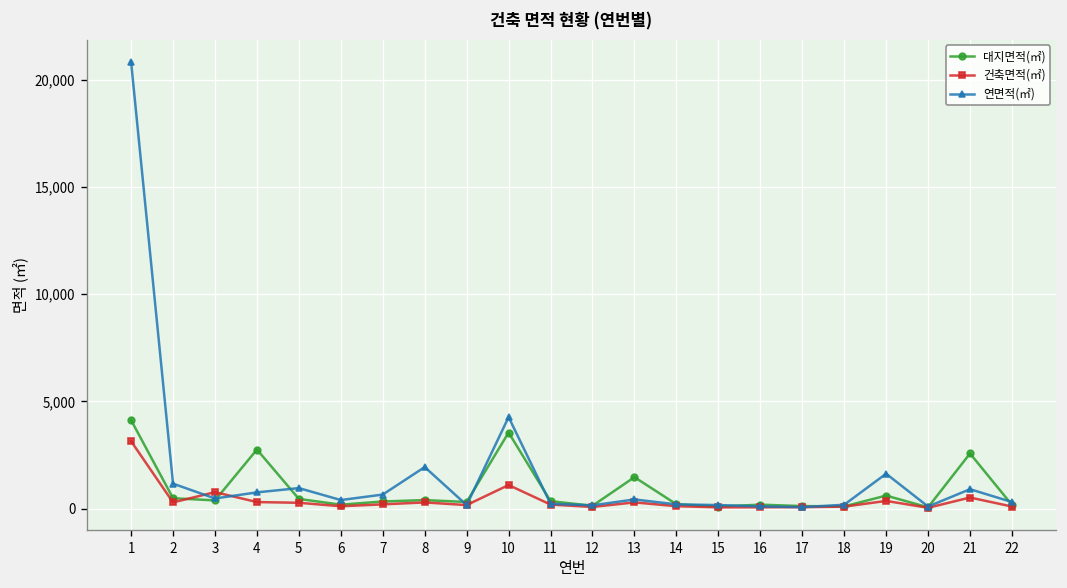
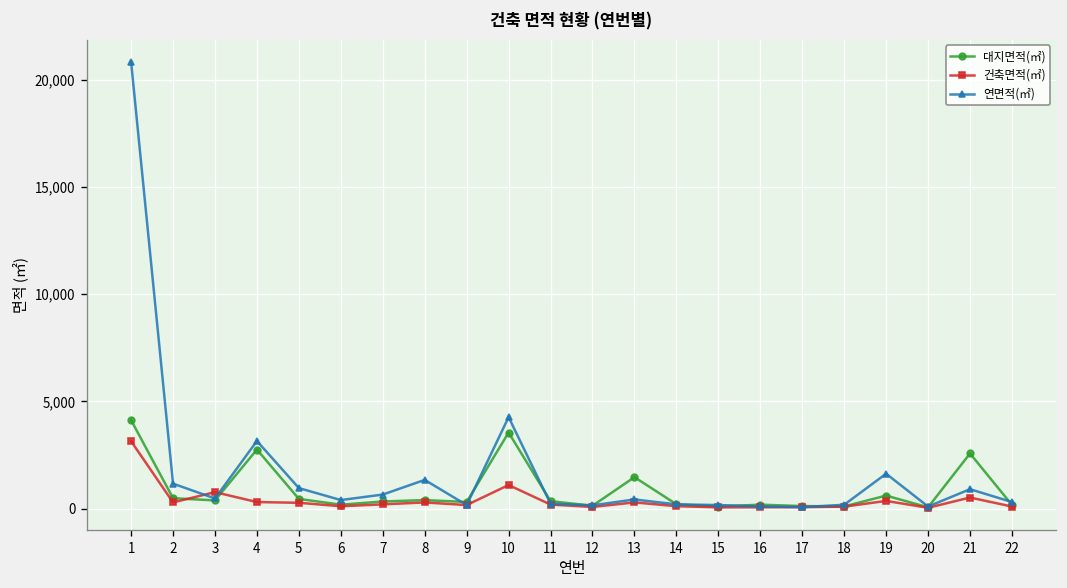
연면적(㎡), 4: 800 -> 3,200
연면적(㎡), 8: 1,900 -> 1,300
